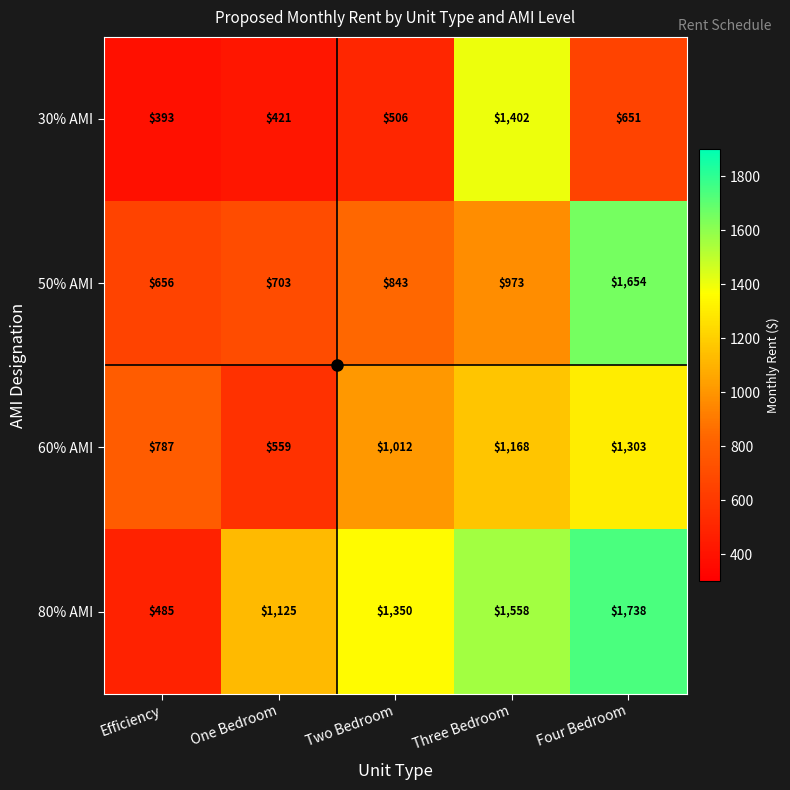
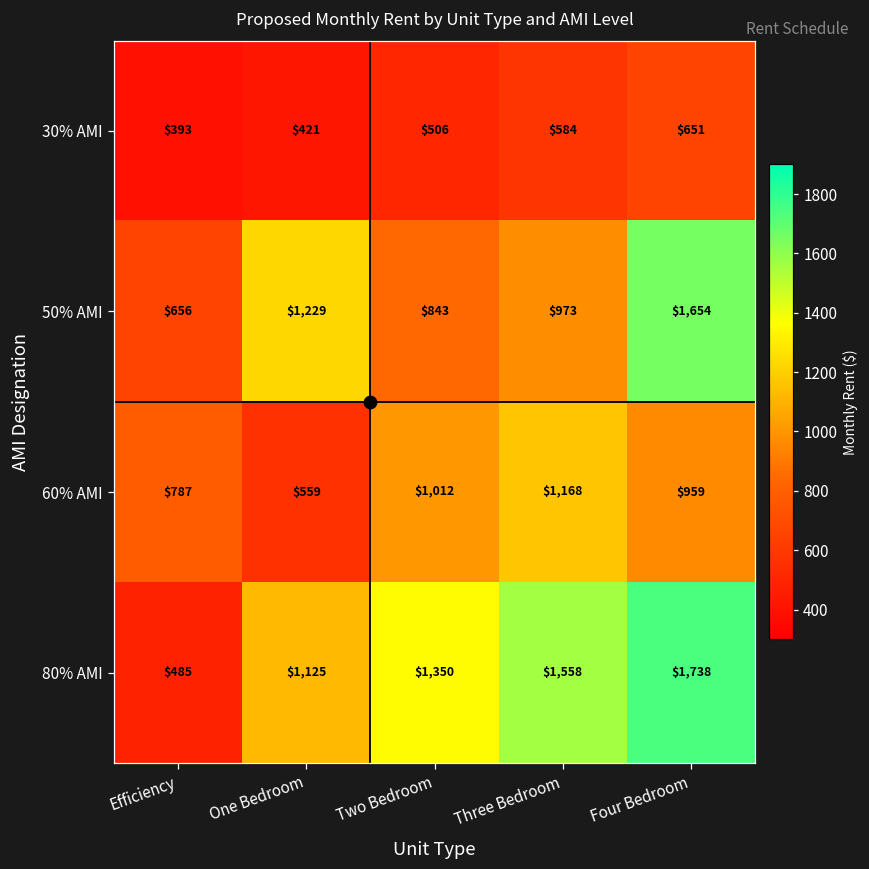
30% AMI, Three Bedroom: $1,402 -> $584
50% AMI, One Bedroom: $703 -> $1,229
60% AMI, Four Bedroom: $1,303 -> $959
